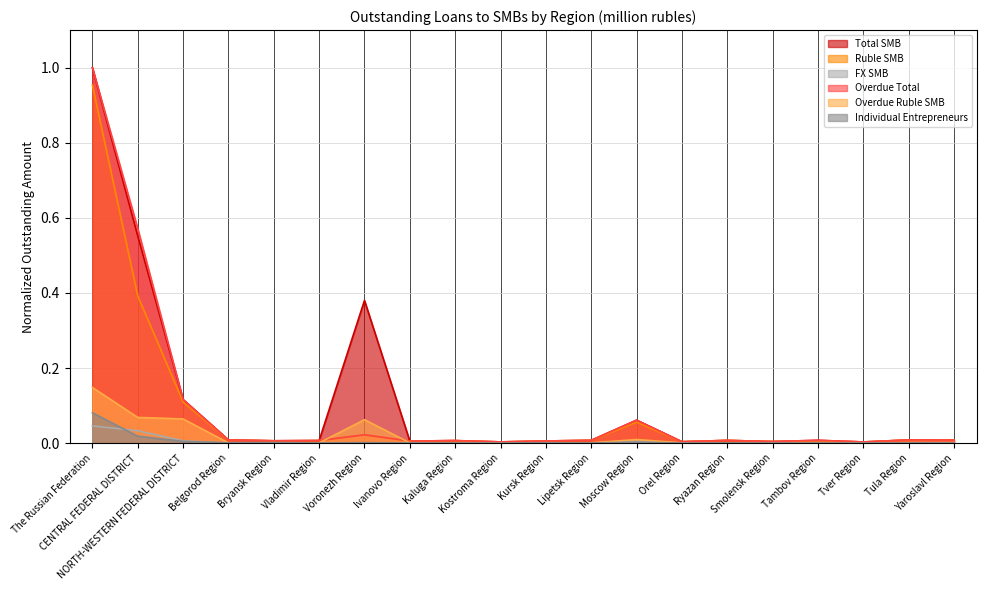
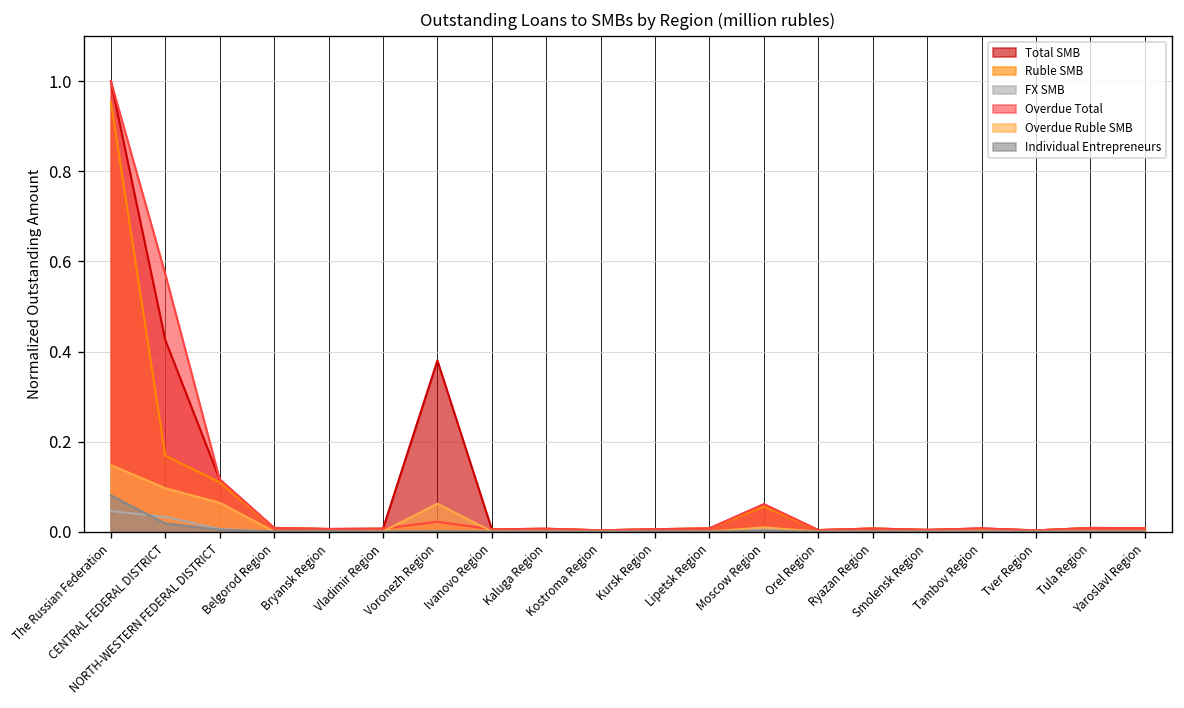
Total SMB, CENTRAL FEDERAL DISTRICT: 0.55 -> 0.43
Ruble SMB, CENTRAL FEDERAL DISTRICT: 0.39 -> 0.17
Overdue Ruble SMB, CENTRAL FEDERAL DISTRICT: 0.07 -> 0.10
